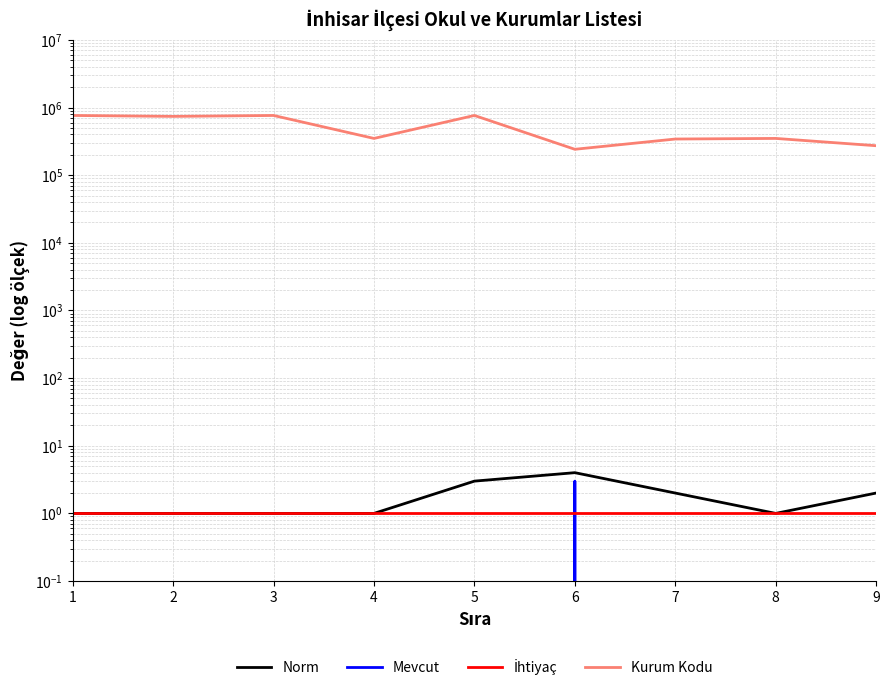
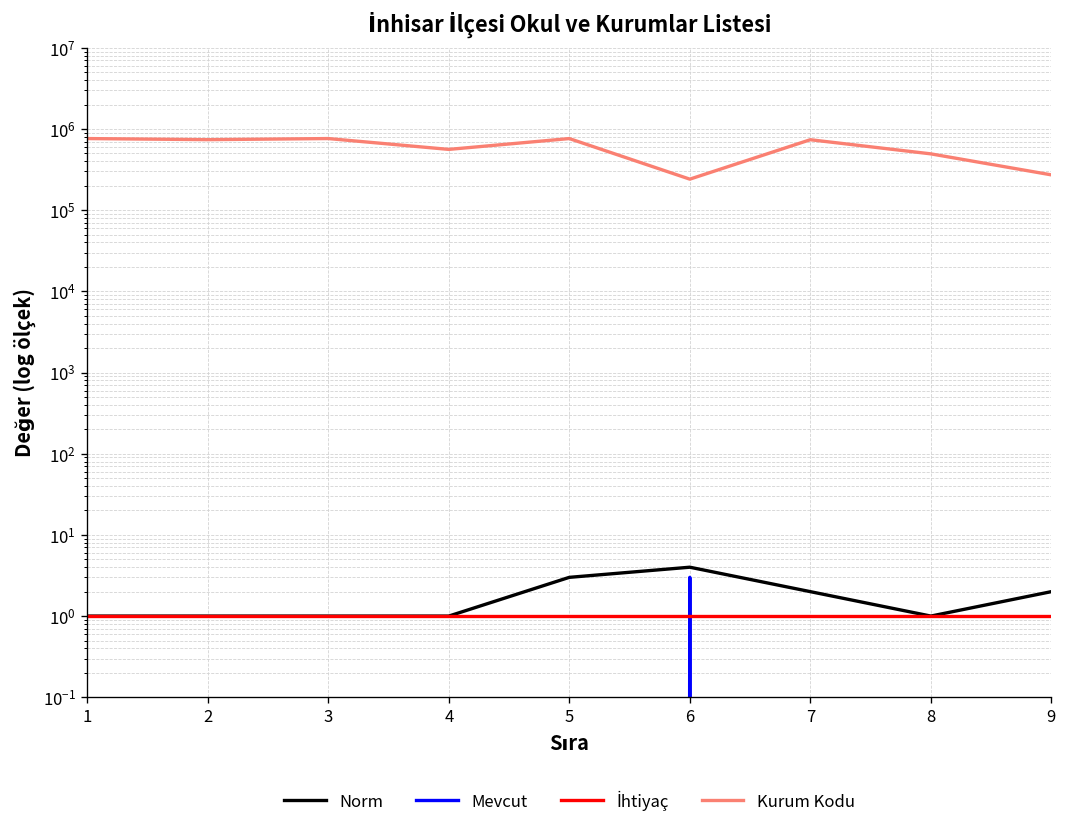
Kurum Kodu, 4: 300000 -> 600000
Kurum Kodu, 7: 300000 -> 700000
Kurum Kodu, 8: 300000 -> 500000
